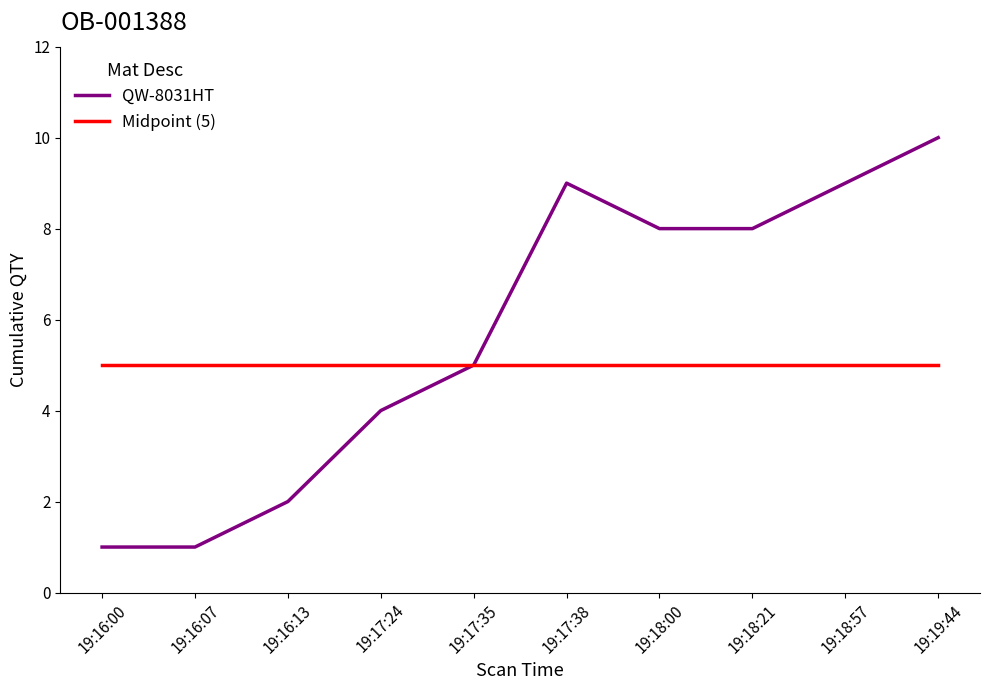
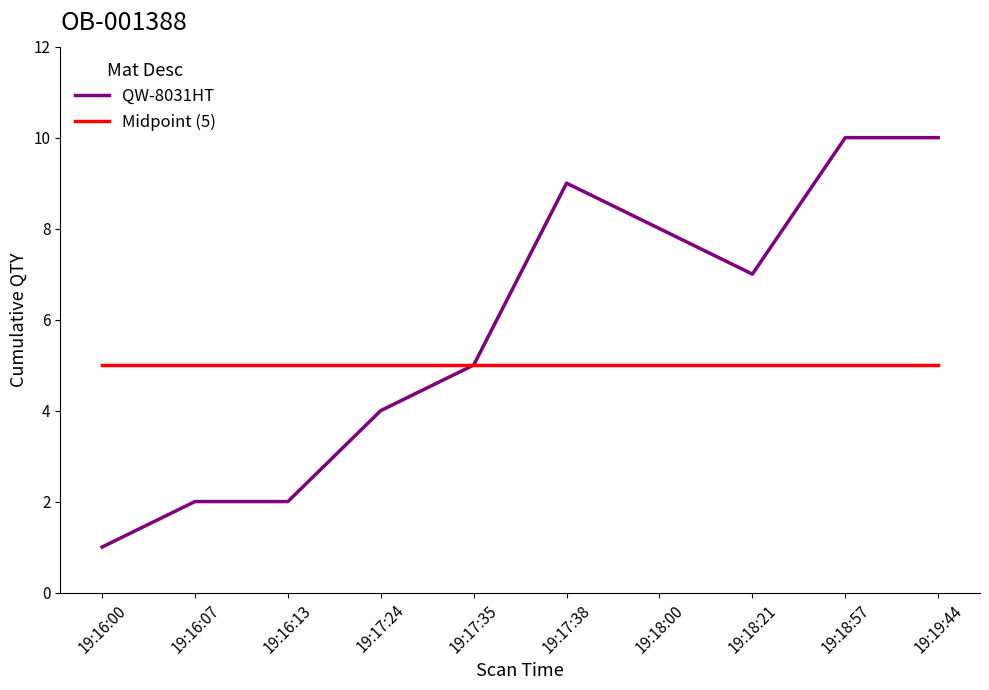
QW-8031HT, 19:16:07: 1 -> 2
QW-8031HT, 19:18:21: 8 -> 7
QW-8031HT, 19:18:57: 9 -> 10
